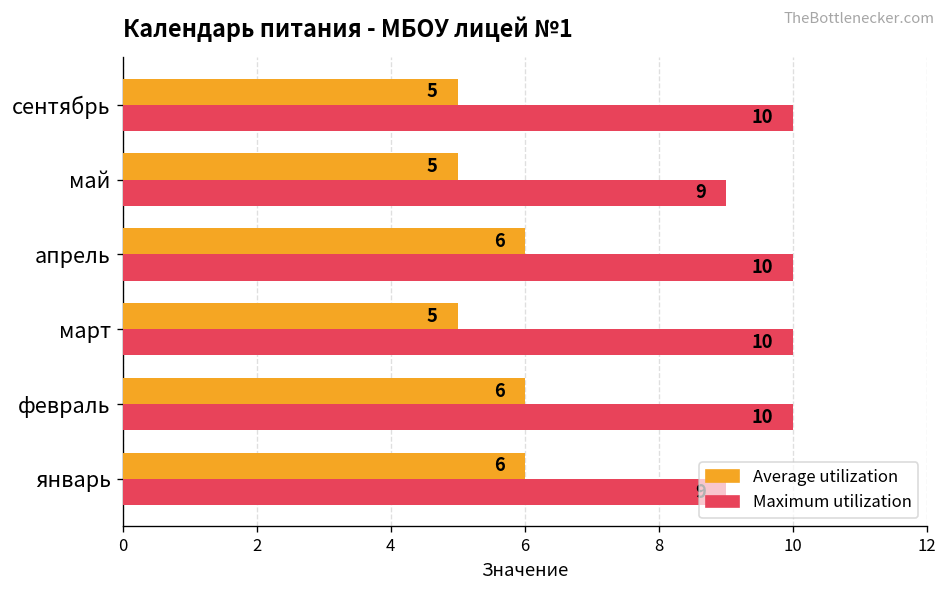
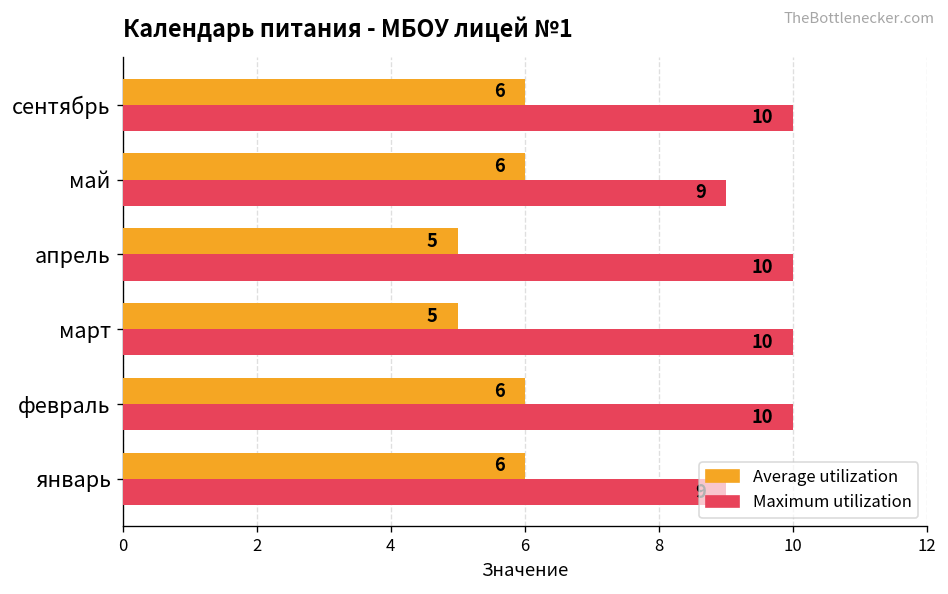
Average utilization, сентябрь: 5 -> 6
Average utilization, май: 5 -> 6
Average utilization, апрель: 6 -> 5
